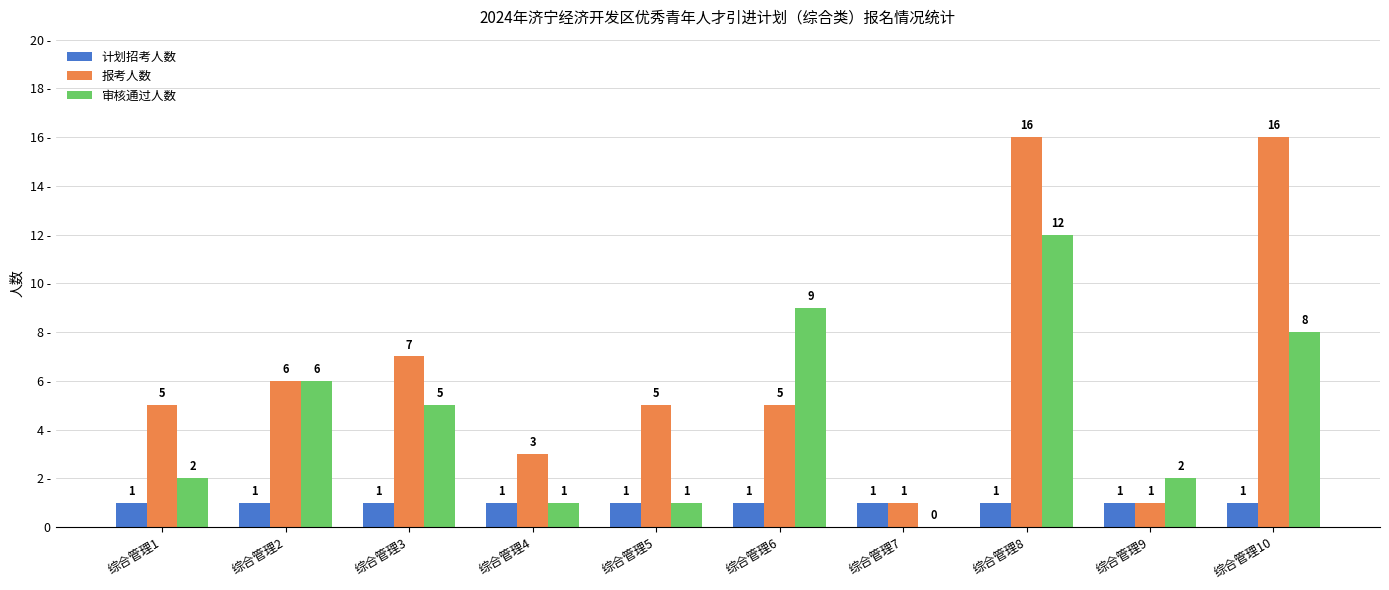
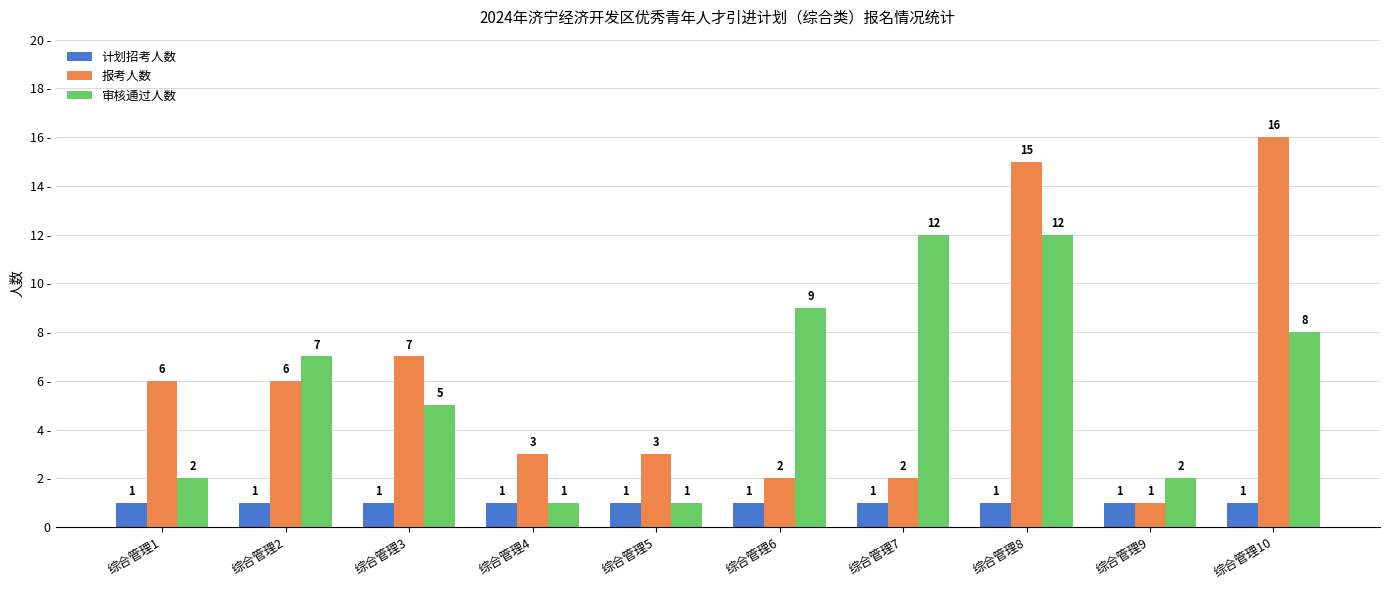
报考人数, 综合管理1: 5 -> 6
审核通过人数, 综合管理2: 6 -> 7
报考人数, 综合管理5: 5 -> 3
报考人数, 综合管理6: 5 -> 2
报考人数, 综合管理7: 1 -> 2
审核通过人数, 综合管理7: 0 -> 12
报考人数, 综合管理8: 16 -> 15
